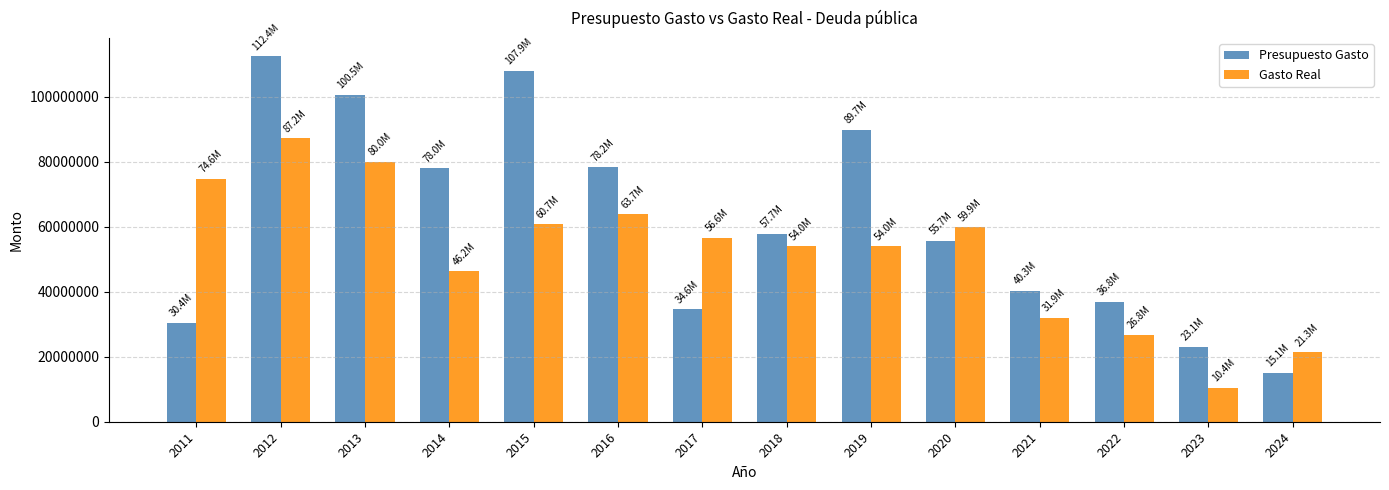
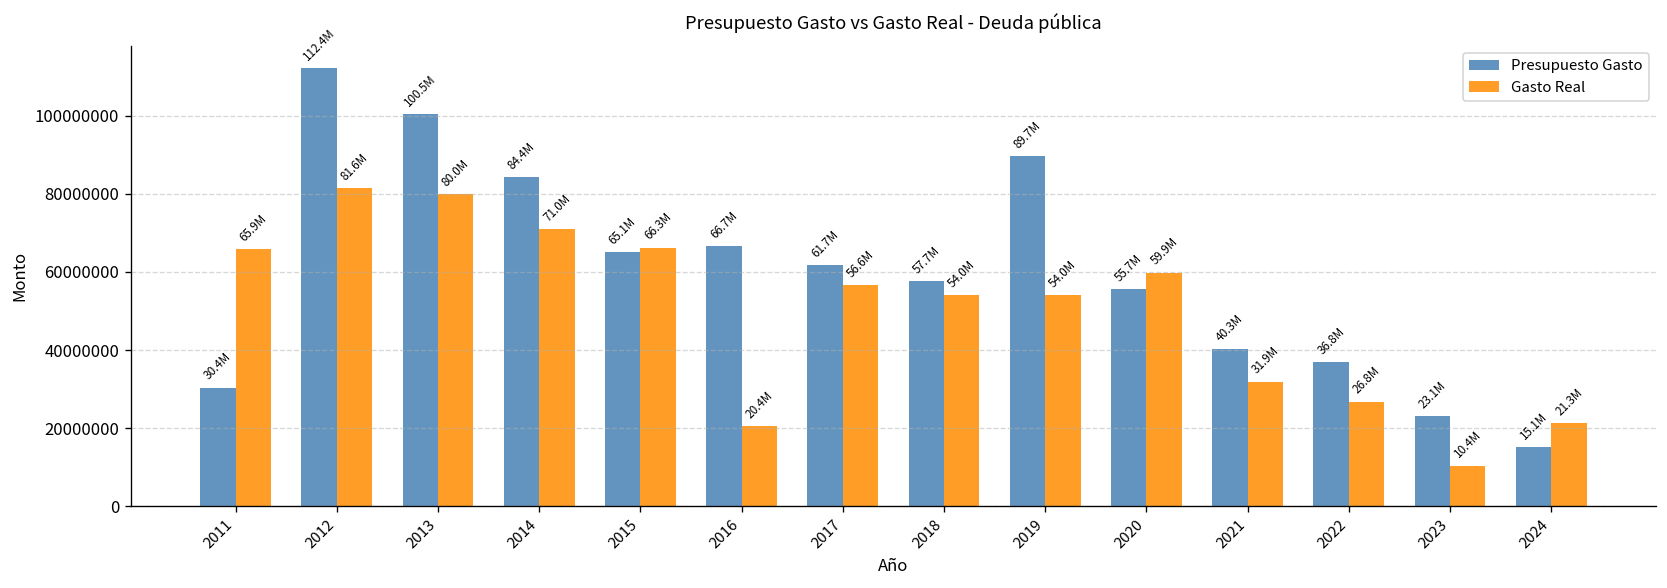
Gasto Real, 2011: 74.6M -> 65.9M
Gasto Real, 2012: 87.2M -> 81.6M
Presupuesto Gasto, 2014: 78.0M -> 84.4M
Gasto Real, 2014: 46.2M -> 71.0M
Presupuesto Gasto, 2015: 107.9M -> 65.1M
Gasto Real, 2015: 60.7M -> 66.3M
Presupuesto Gasto, 2016: 78.2M -> 66.7M
Gasto Real, 2016: 63.7M -> 20.4M
Presupuesto Gasto, 2017: 34.6M -> 61.7M
